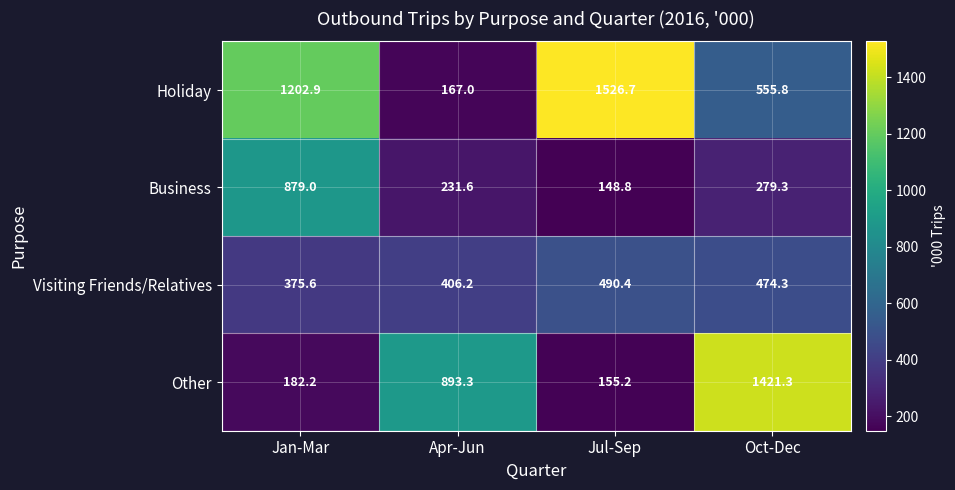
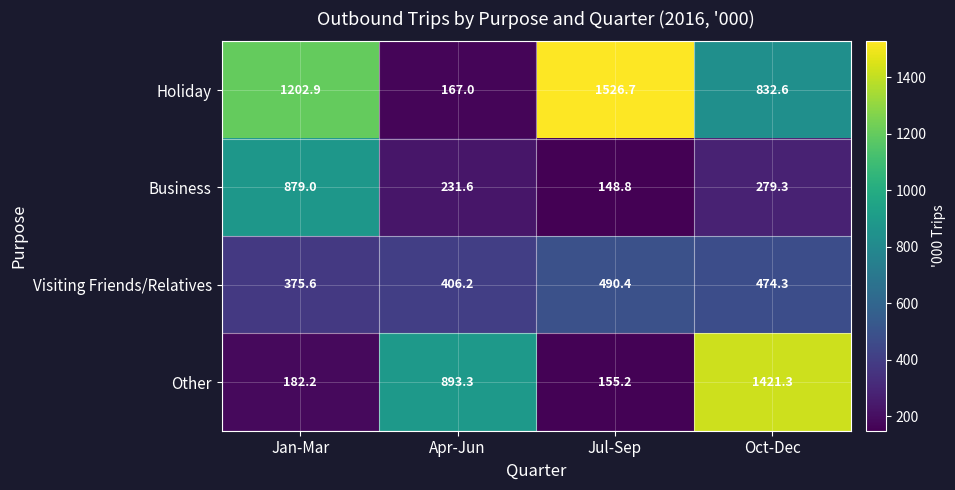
Holiday, Oct-Dec: 555.8 -> 832.6
